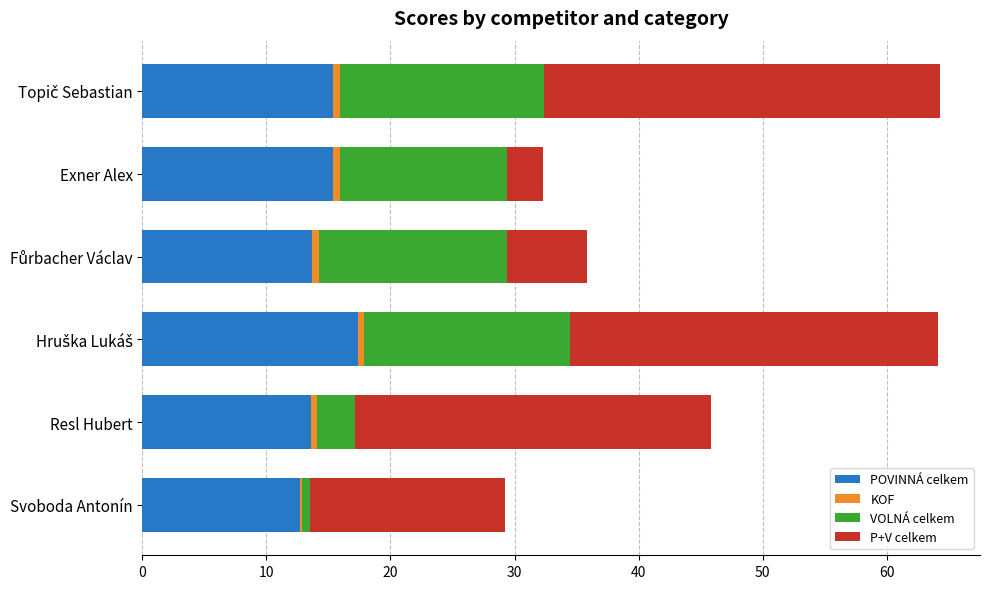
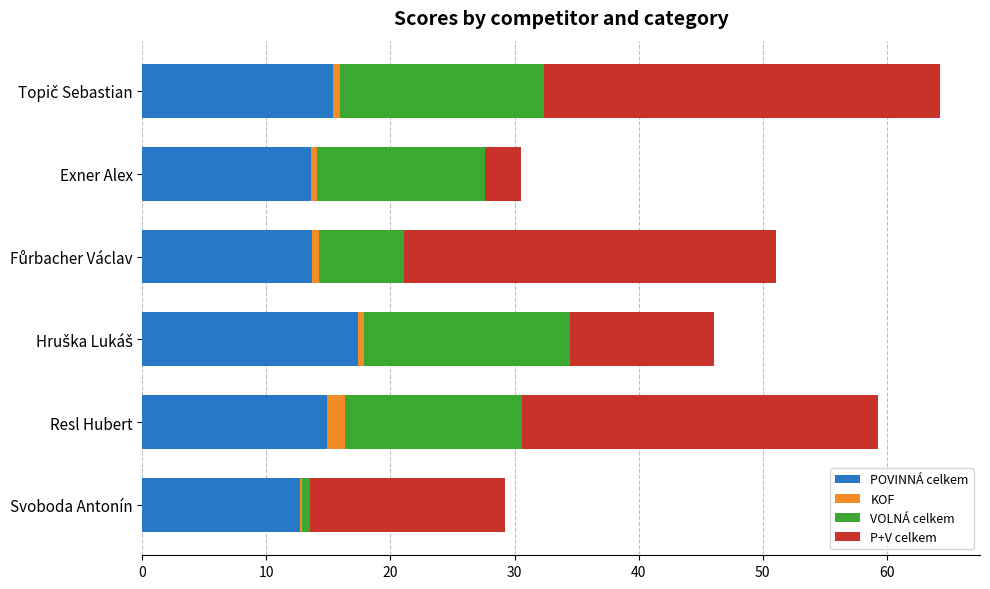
POVINNÁ celkem, Exner Alex: 15.4 -> 13.6
VOLNÁ celkem, Fůrbacher Václav: 15.2 -> 6.9
P+V celkem, Fůrbacher Václav: 6.4 -> 30.0
P+V celkem, Hruška Lukáš: 29.6 -> 11.6
POVINNÁ celkem, Resl Hubert: 13.6 -> 14.9
KOF, Resl Hubert: 0.5 -> 1.4
VOLNÁ celkem, Resl Hubert: 3.0 -> 14.3
